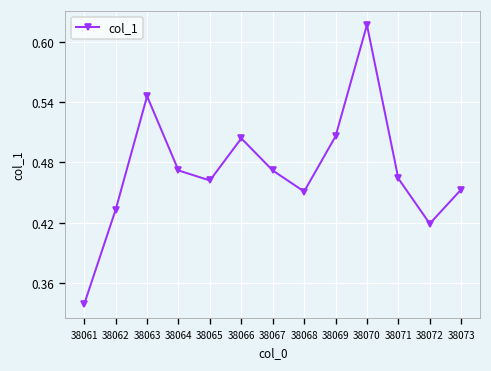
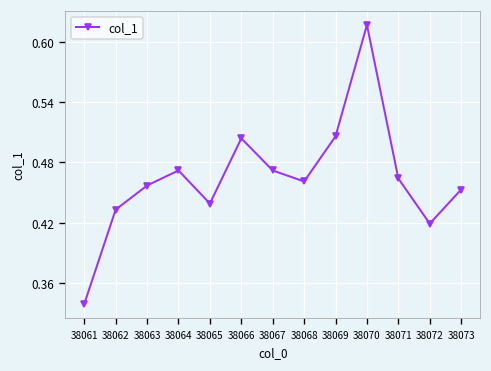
38063: 0.55 -> 0.46
38065: 0.46 -> 0.44
38068: 0.45 -> 0.46
